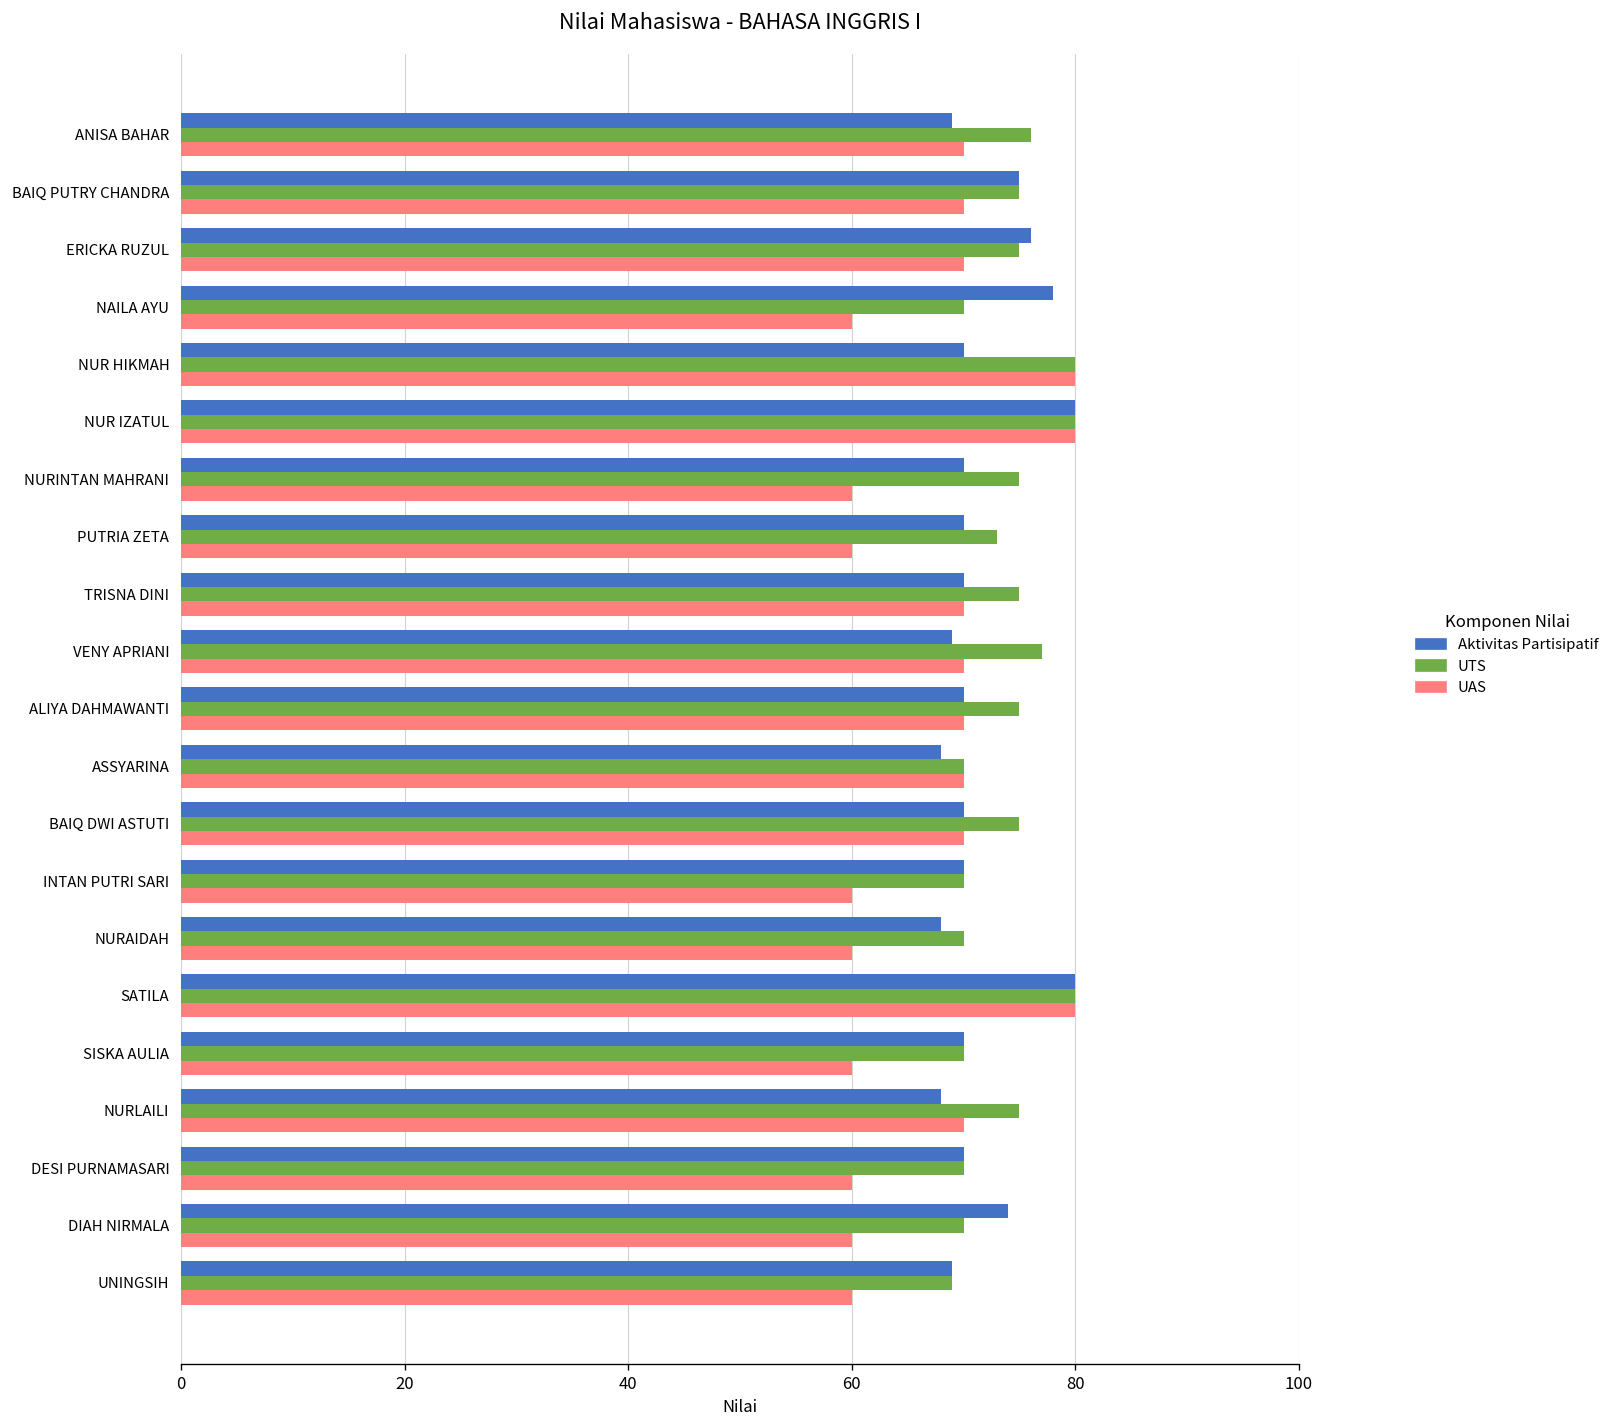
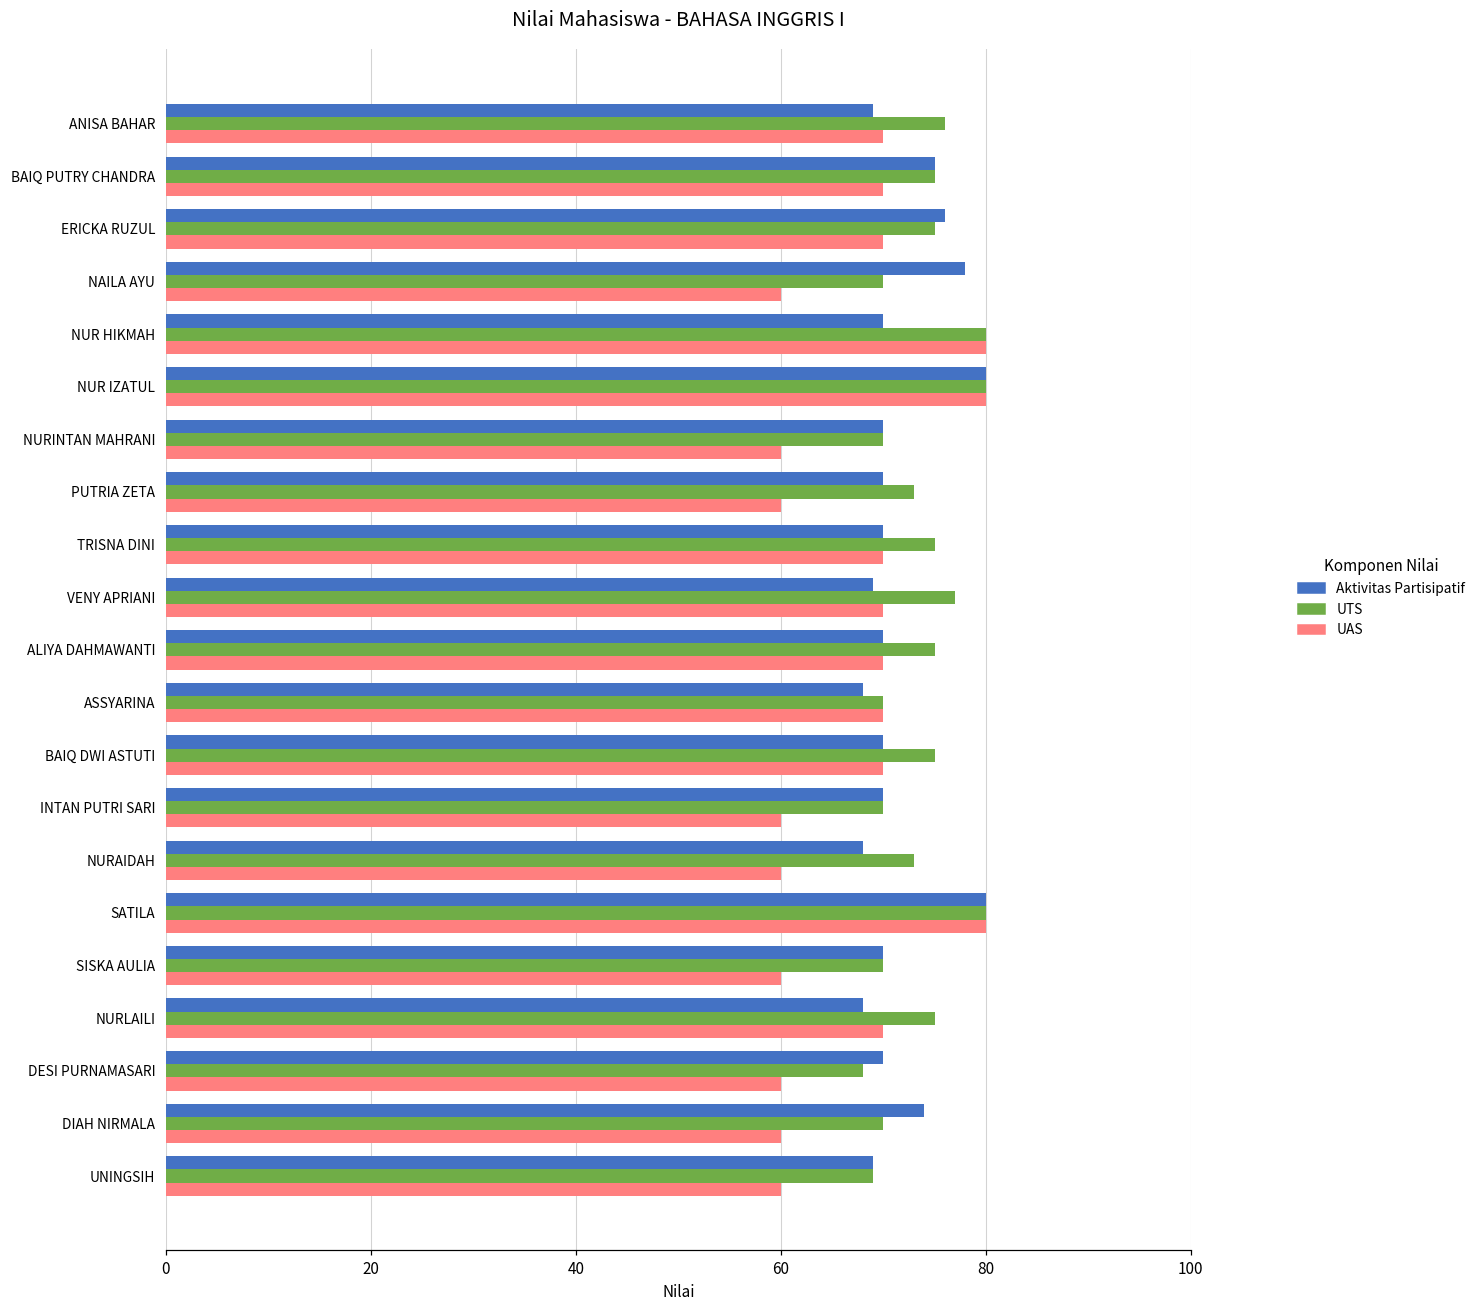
UTS, NURINTAN MAHRANI: 75 -> 70
UTS, NURAIDAH: 70 -> 73
UTS, DESI PURNAMASARI: 70 -> 68
